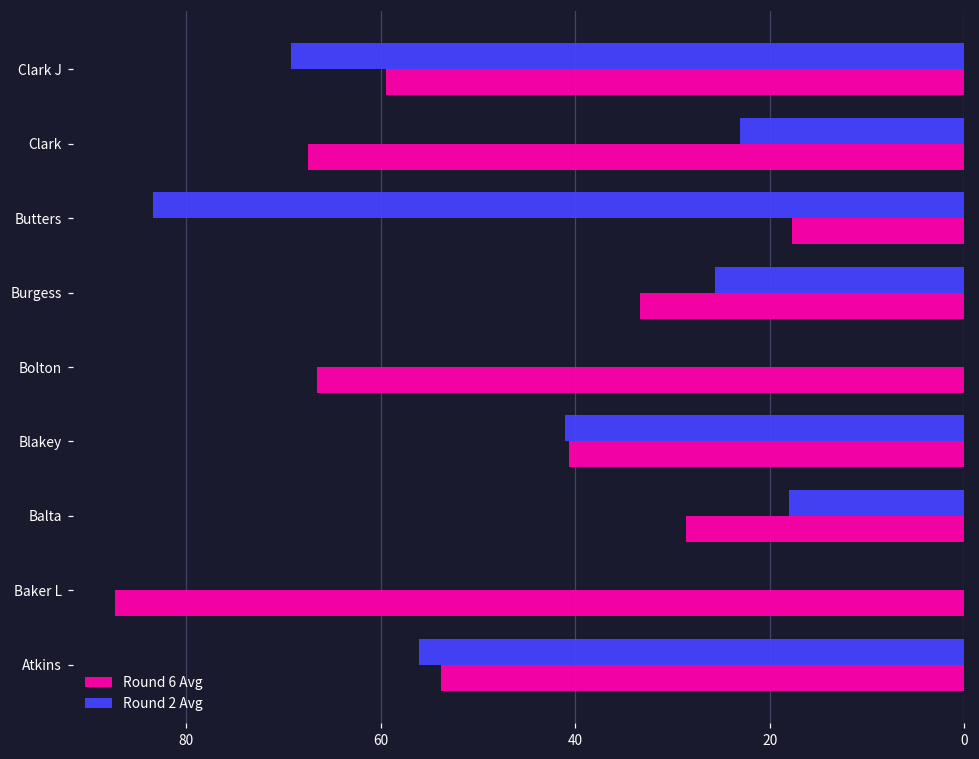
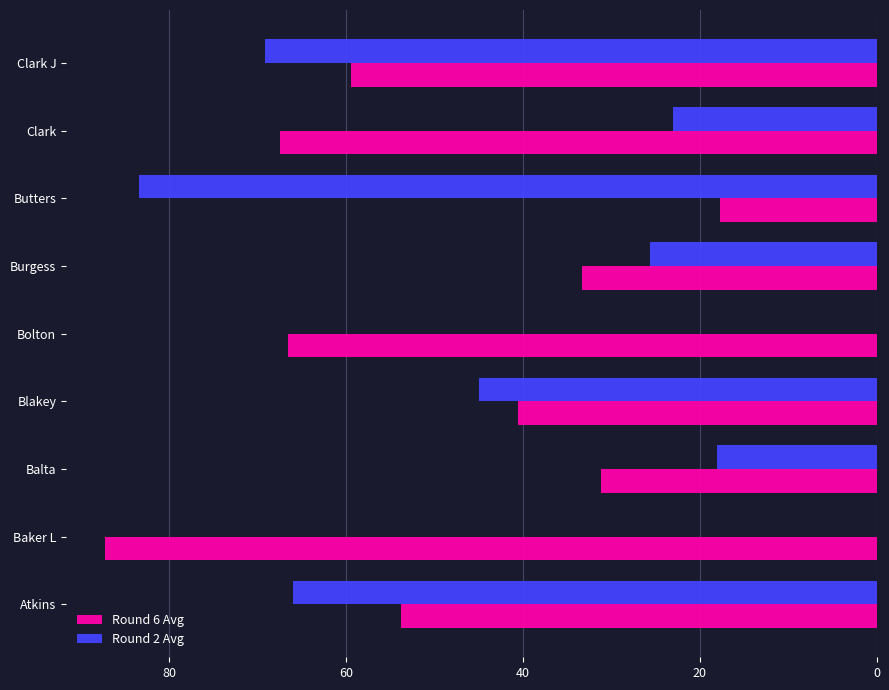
Round 2 Avg, Blakey: 41 -> 45
Round 6 Avg, Balta: 29 -> 31
Round 2 Avg, Atkins: 56 -> 66
